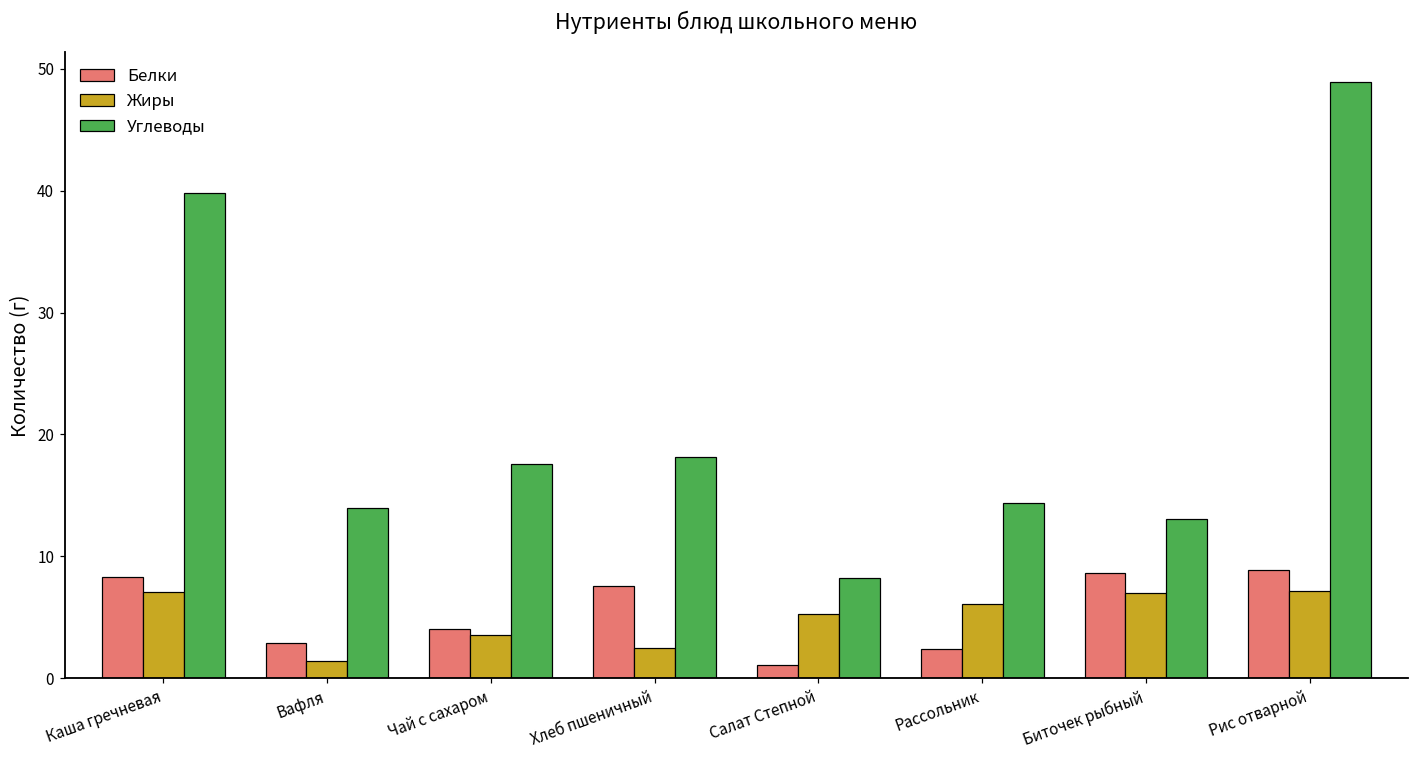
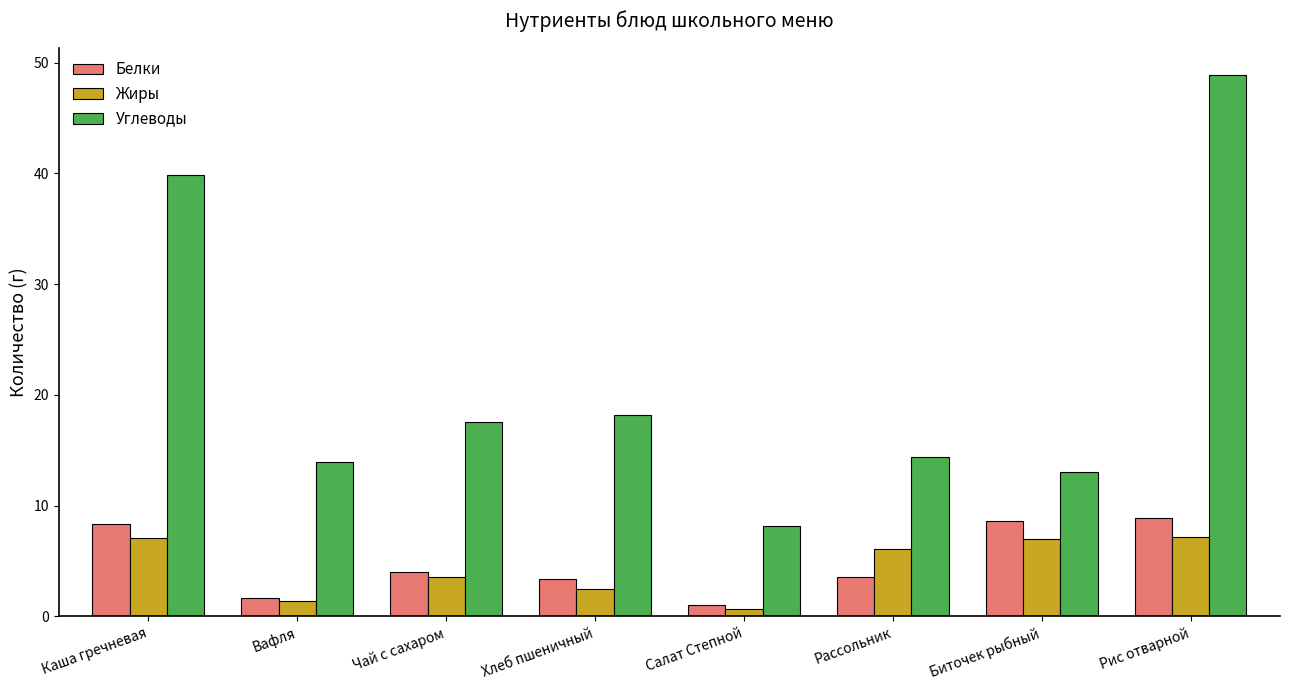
Белки, Вафля: 2.9 -> 1.7
Белки, Хлеб пшеничный: 7.5 -> 3.4
Жиры, Салат Степной: 5.2 -> 0.7
Белки, Рассольник: 2.4 -> 3.6
